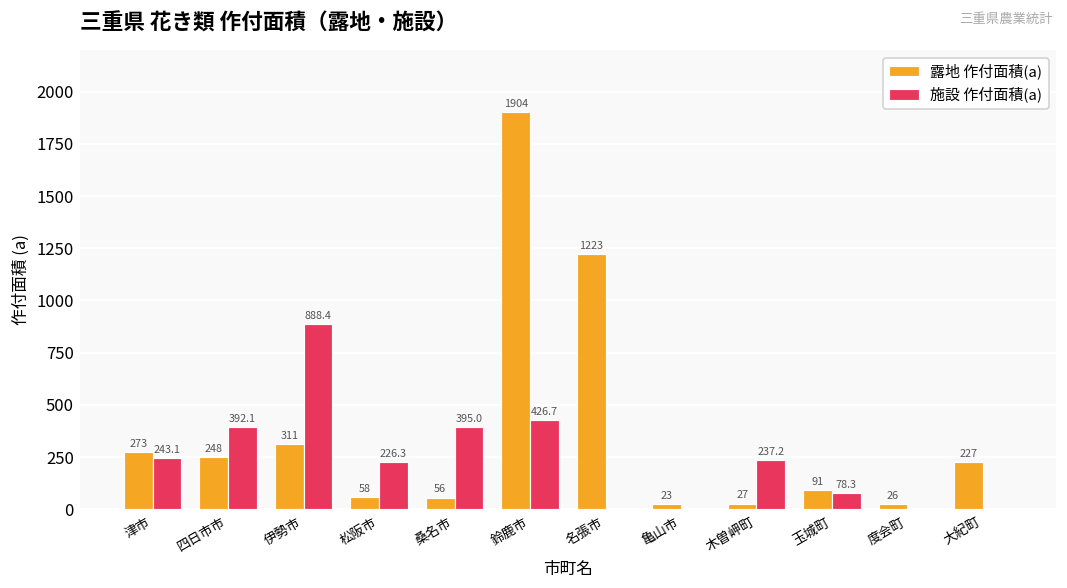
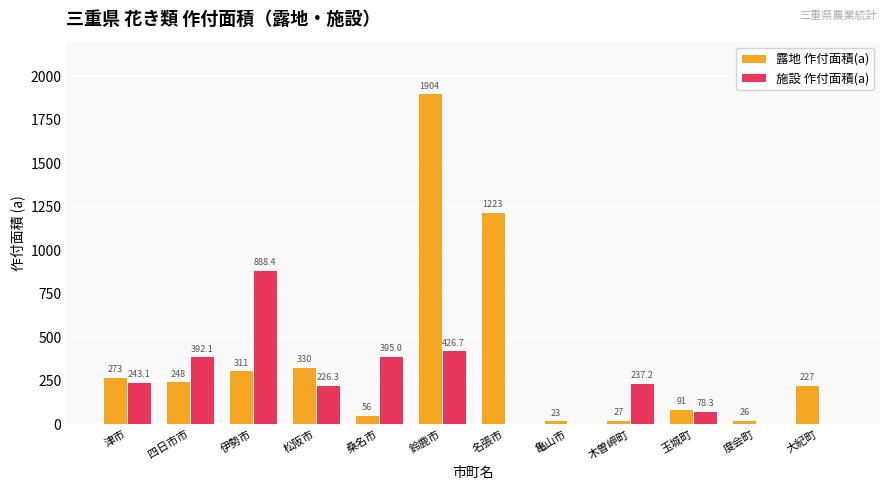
露地 作付面積(a), 松阪市: 58 -> 330
